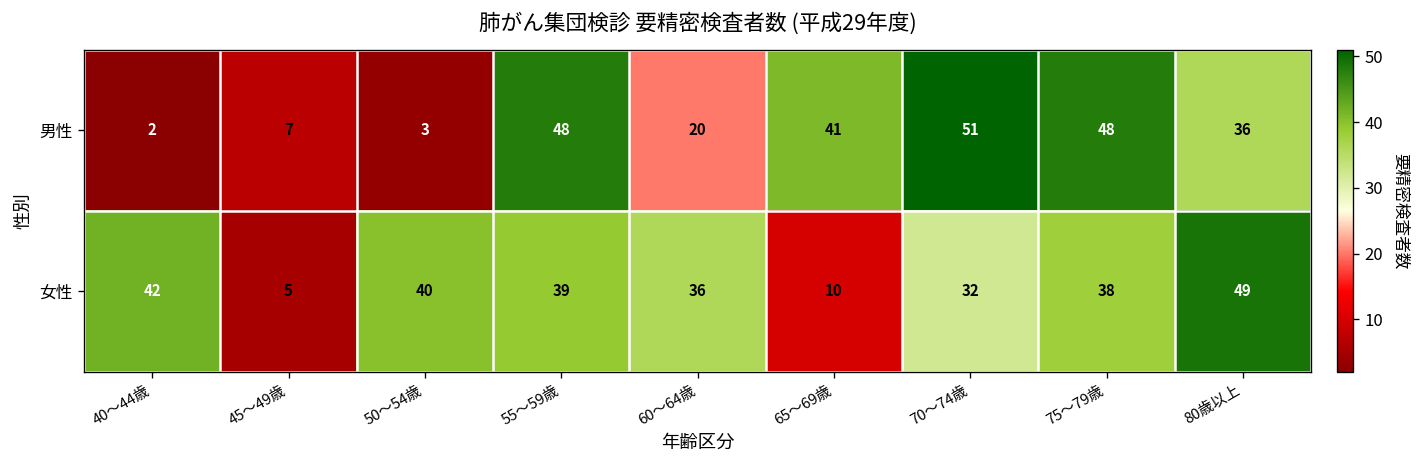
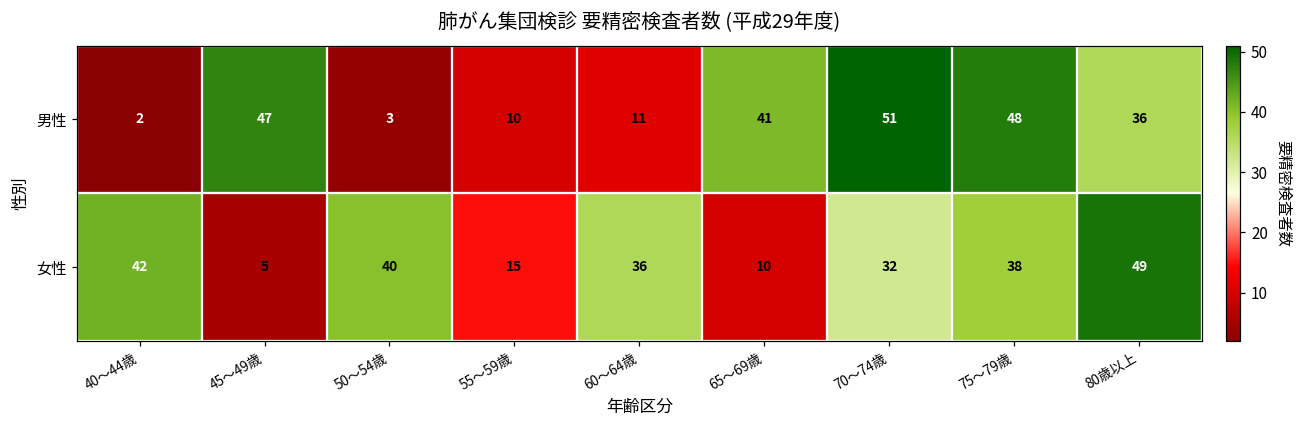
男性, 45～49歳: 7 -> 47
男性, 55～59歳: 48 -> 10
男性, 60～64歳: 20 -> 11
女性, 55～59歳: 39 -> 15
